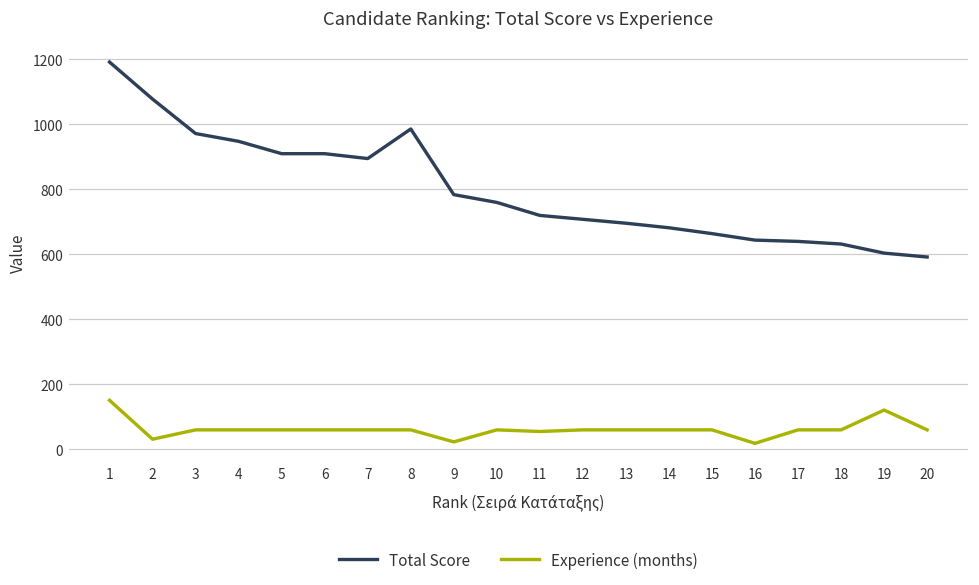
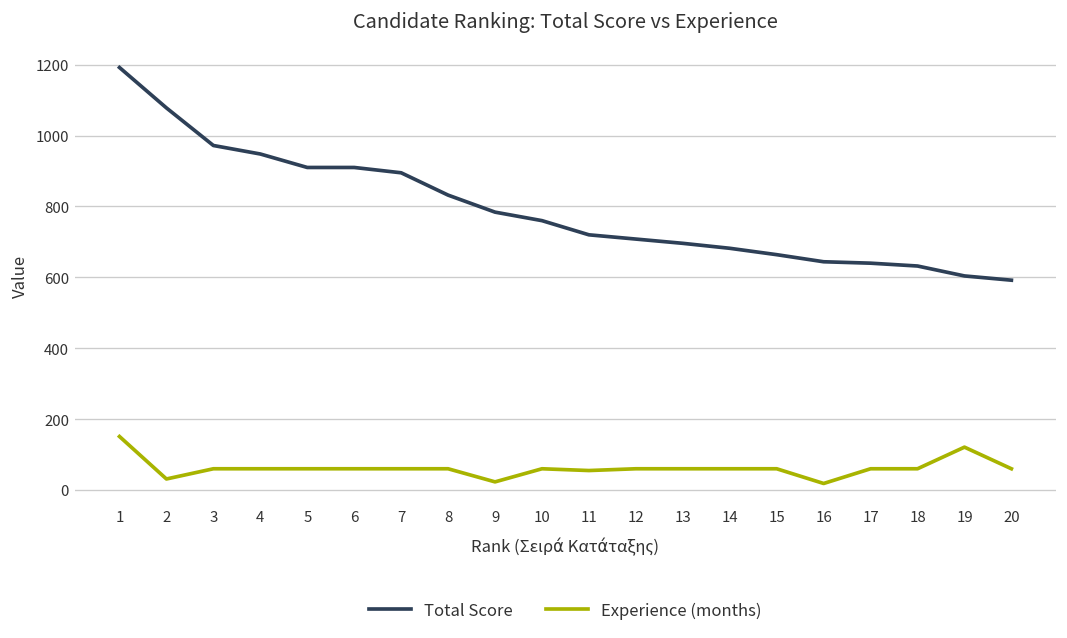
Total Score, 8: 990 -> 830
